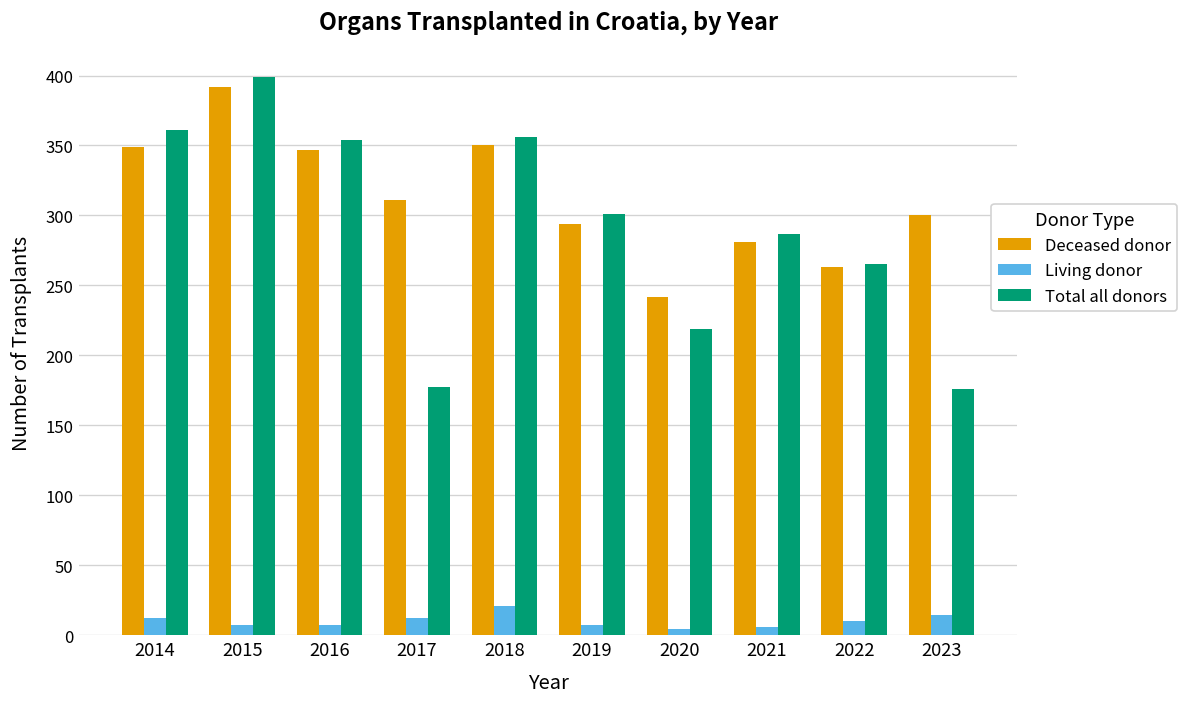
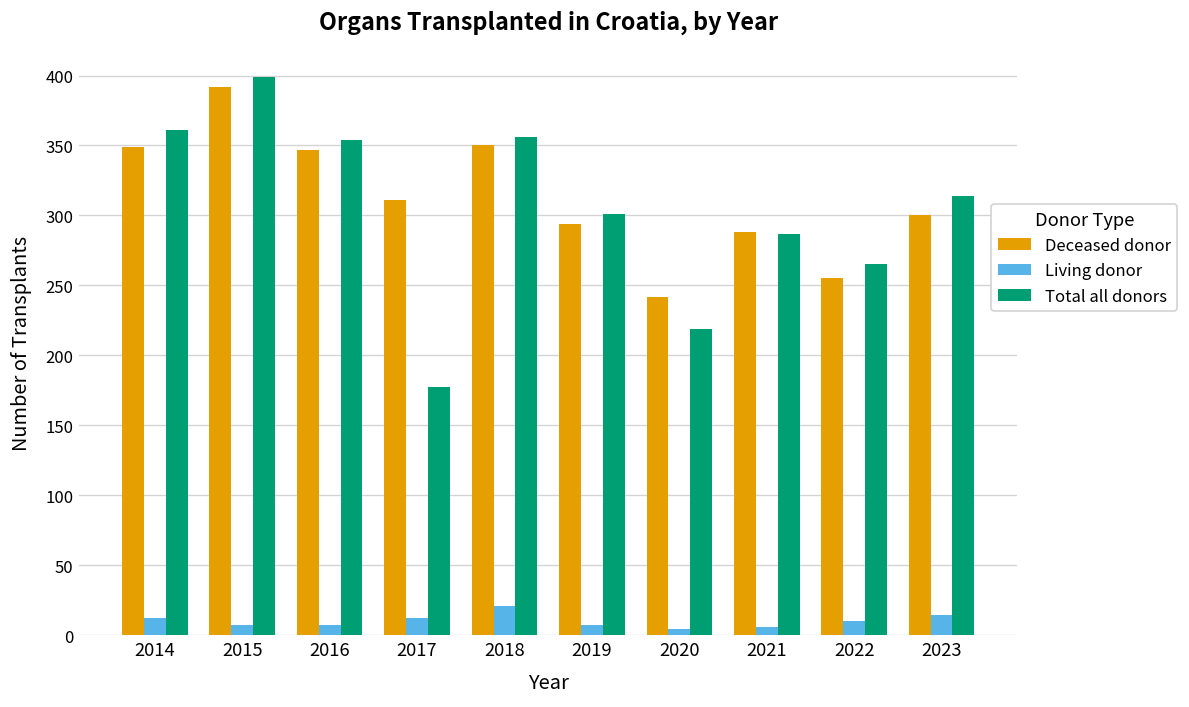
Deceased donor, 2021: 281 -> 288
Deceased donor, 2022: 263 -> 255
Total all donors, 2023: 176 -> 314
